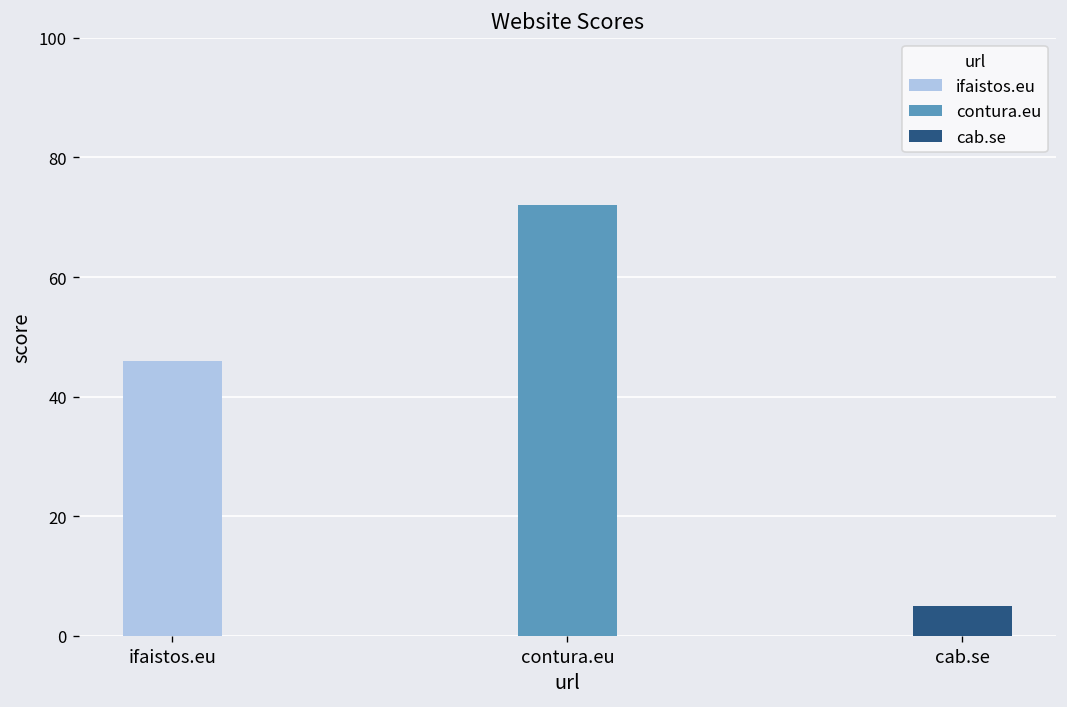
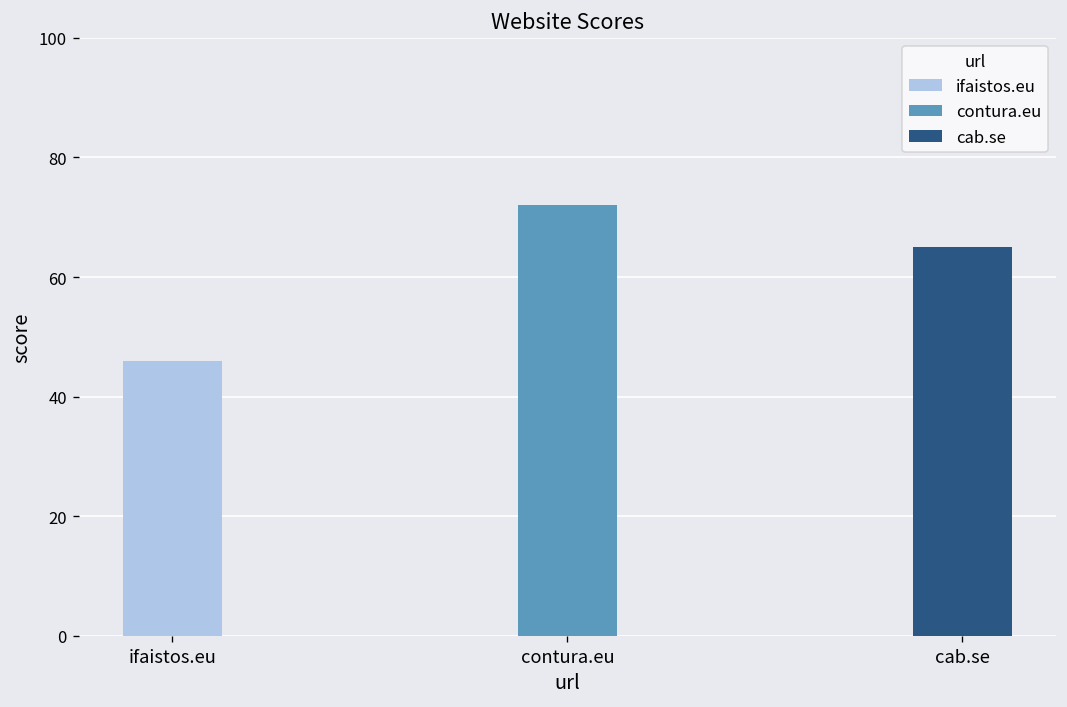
cab.se: 5 -> 65
